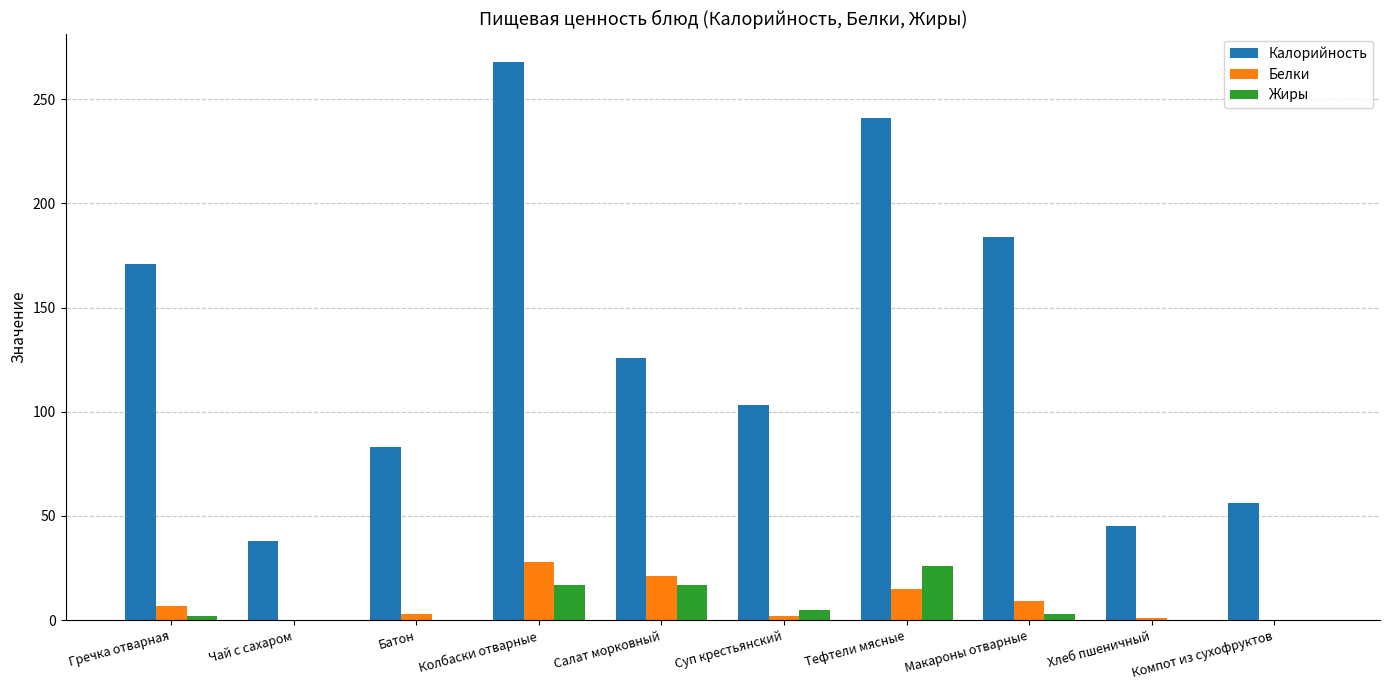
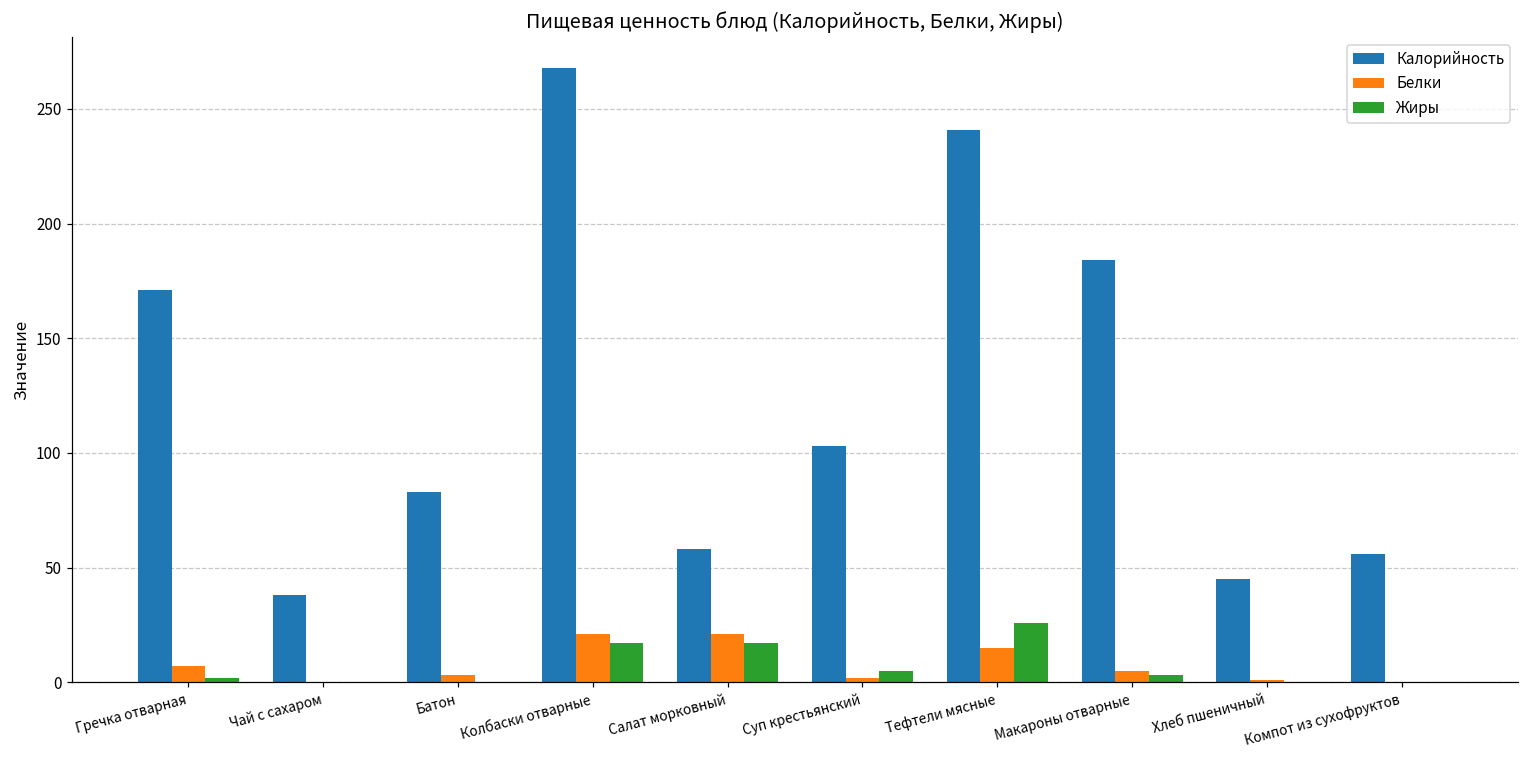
Белки, Колбаски отварные: 28 -> 21
Калорийность, Салат морковный: 126 -> 58
Белки, Макароны отварные: 9 -> 5
